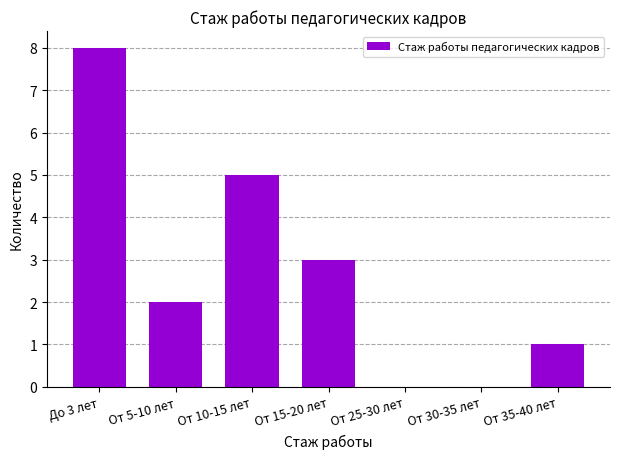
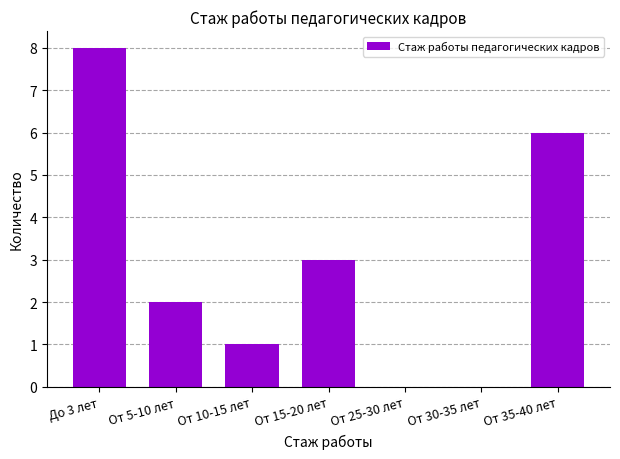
От 10-15 лет: 5 -> 1
От 35-40 лет: 1 -> 6
